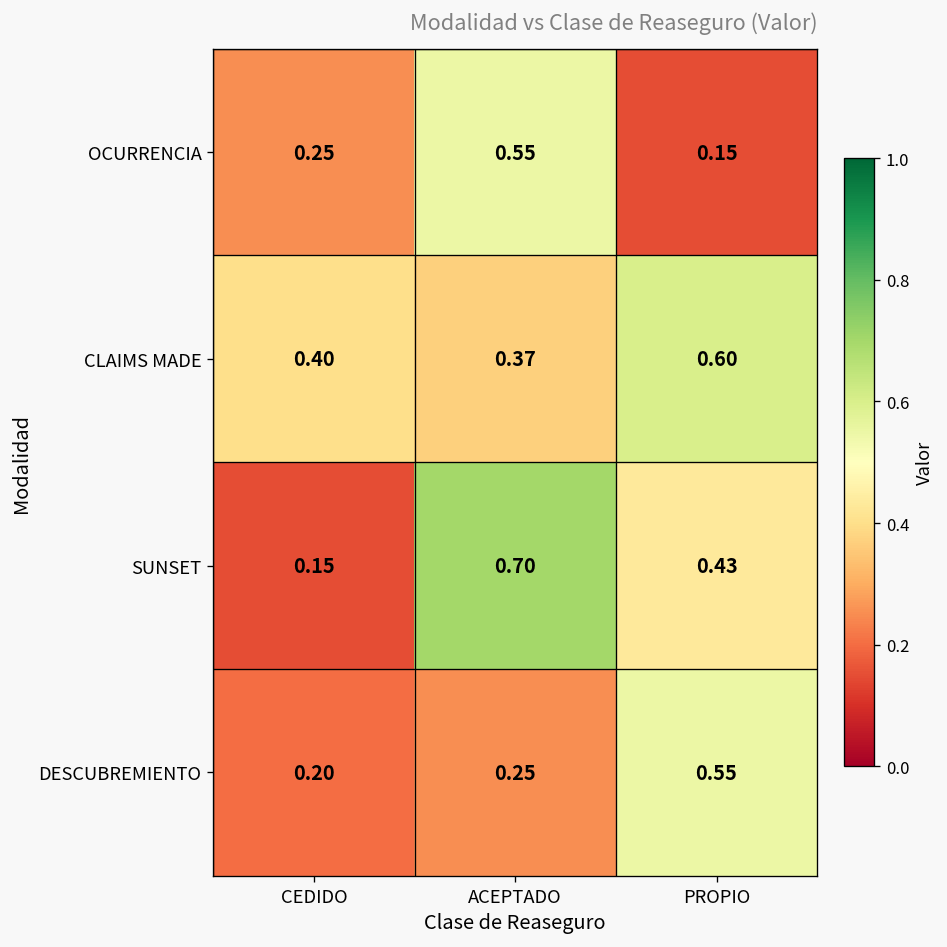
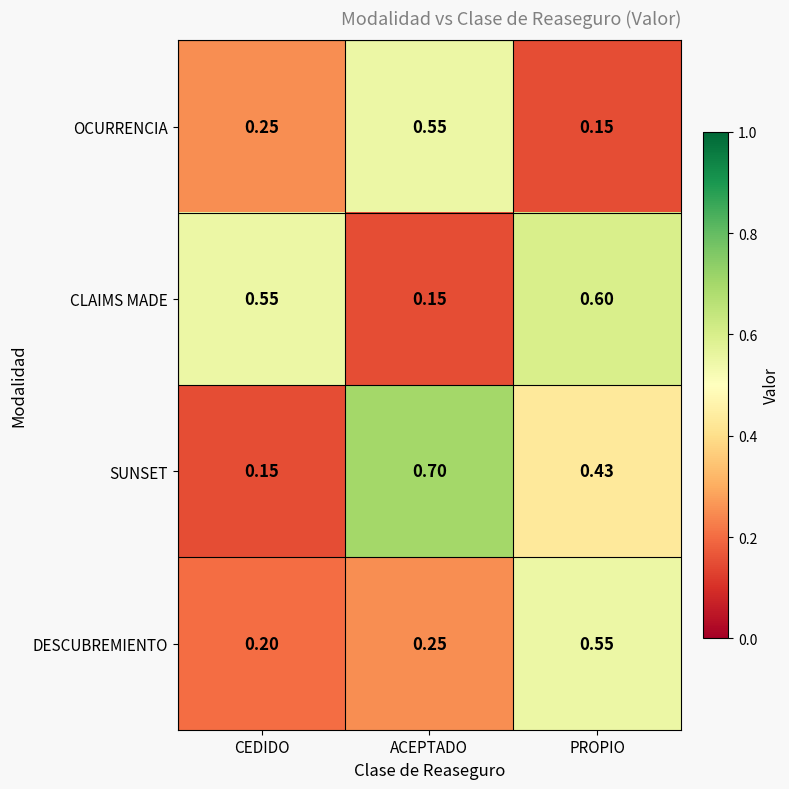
CLAIMS MADE, CEDIDO: 0.40 -> 0.55
CLAIMS MADE, ACEPTADO: 0.37 -> 0.15
